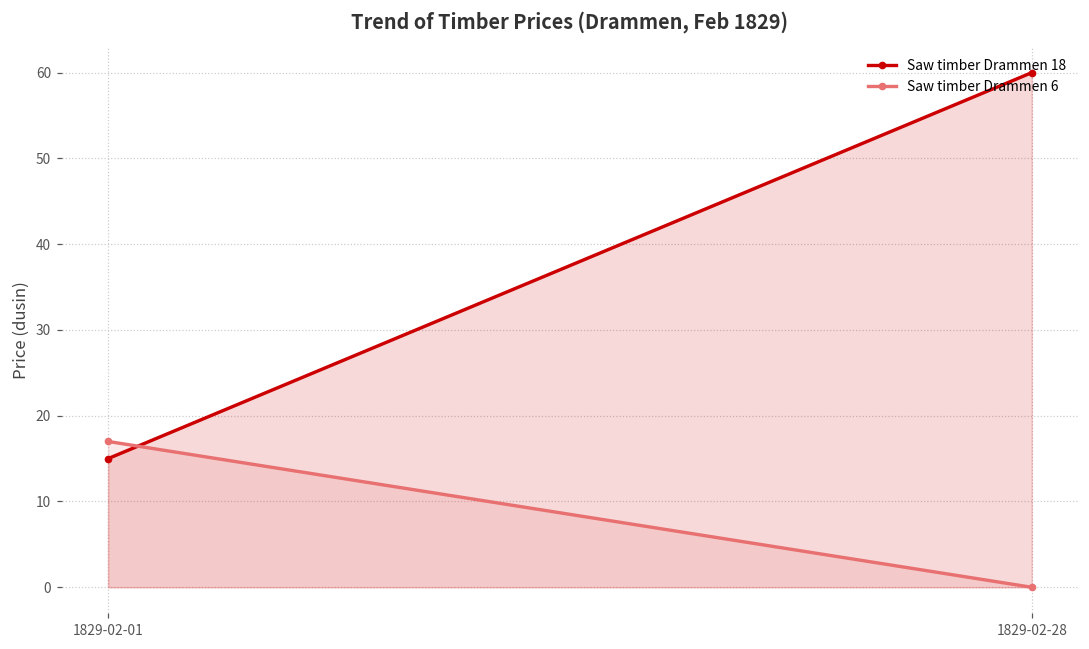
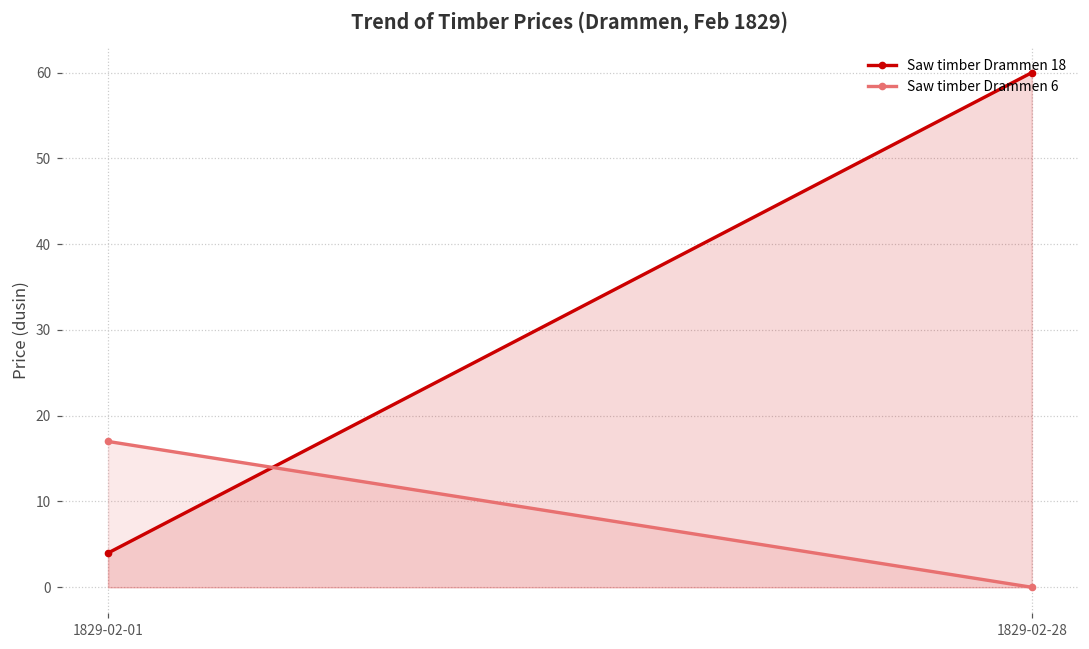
Saw timber Drammen 18, 1829-02-01: 15 -> 4
